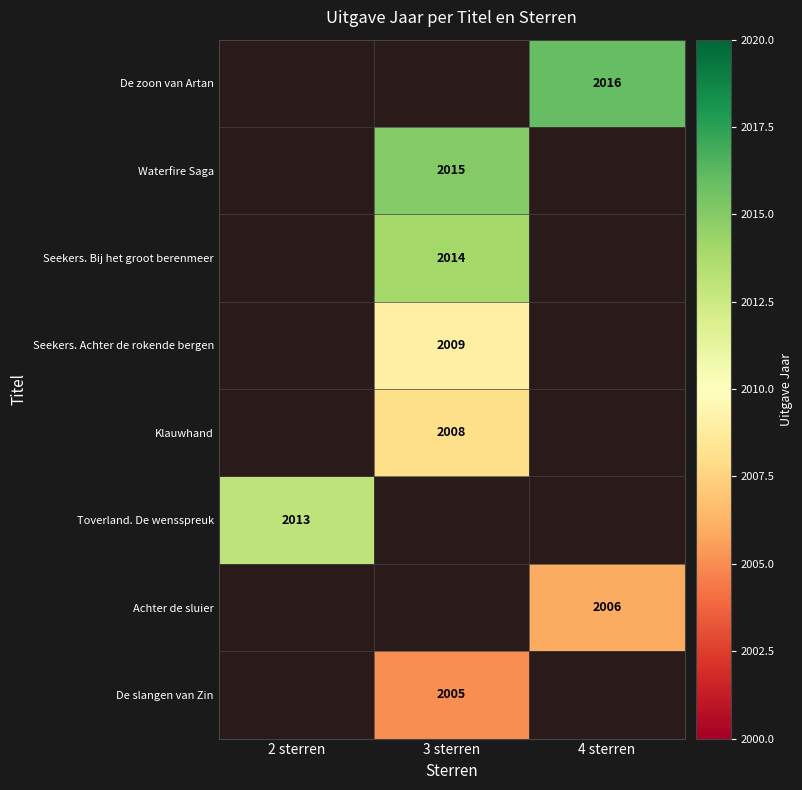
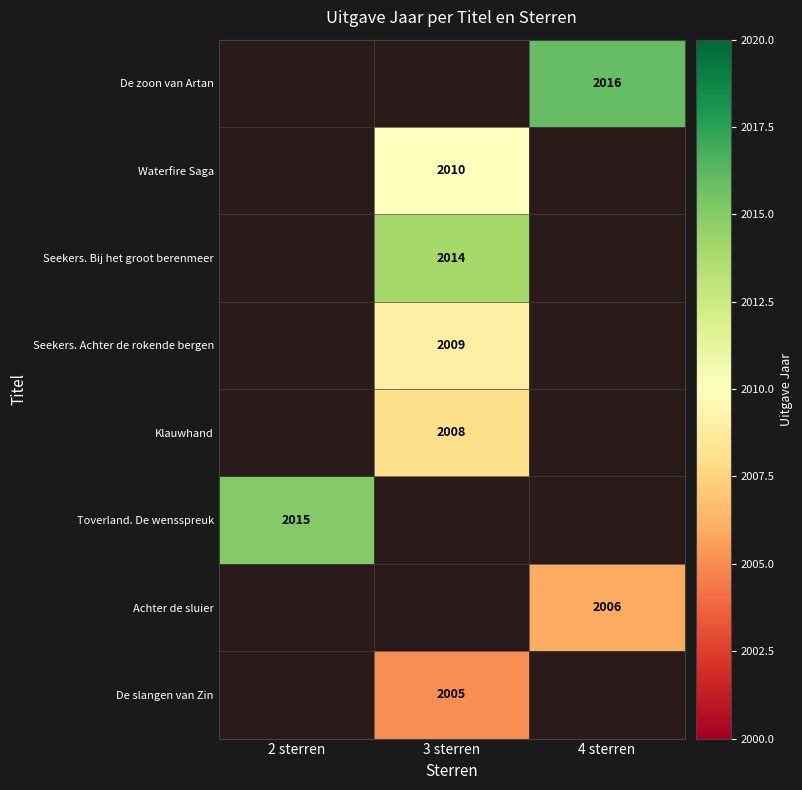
Waterfire Saga, 3 sterren: 2015 -> 2010
Toverland. De wensspreuk, 2 sterren: 2013 -> 2015
